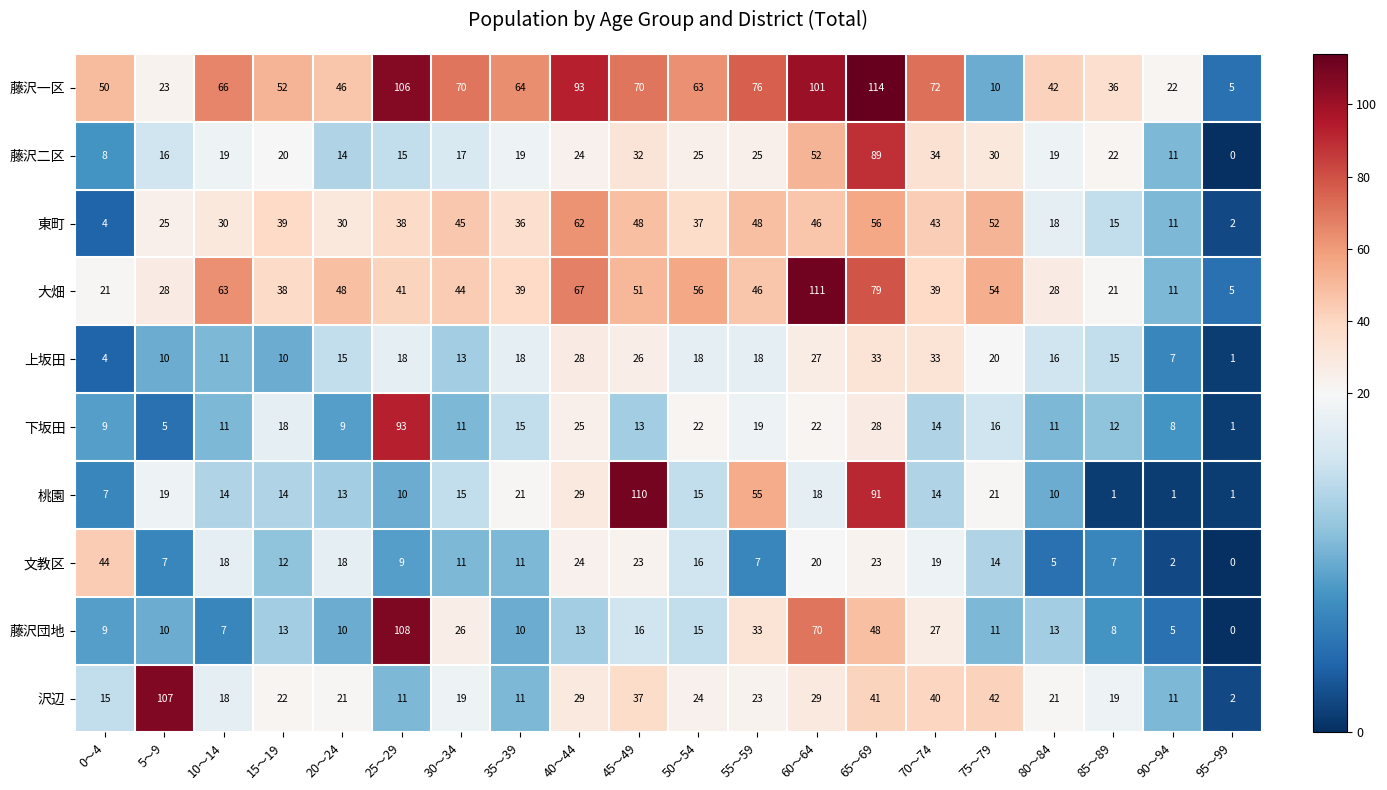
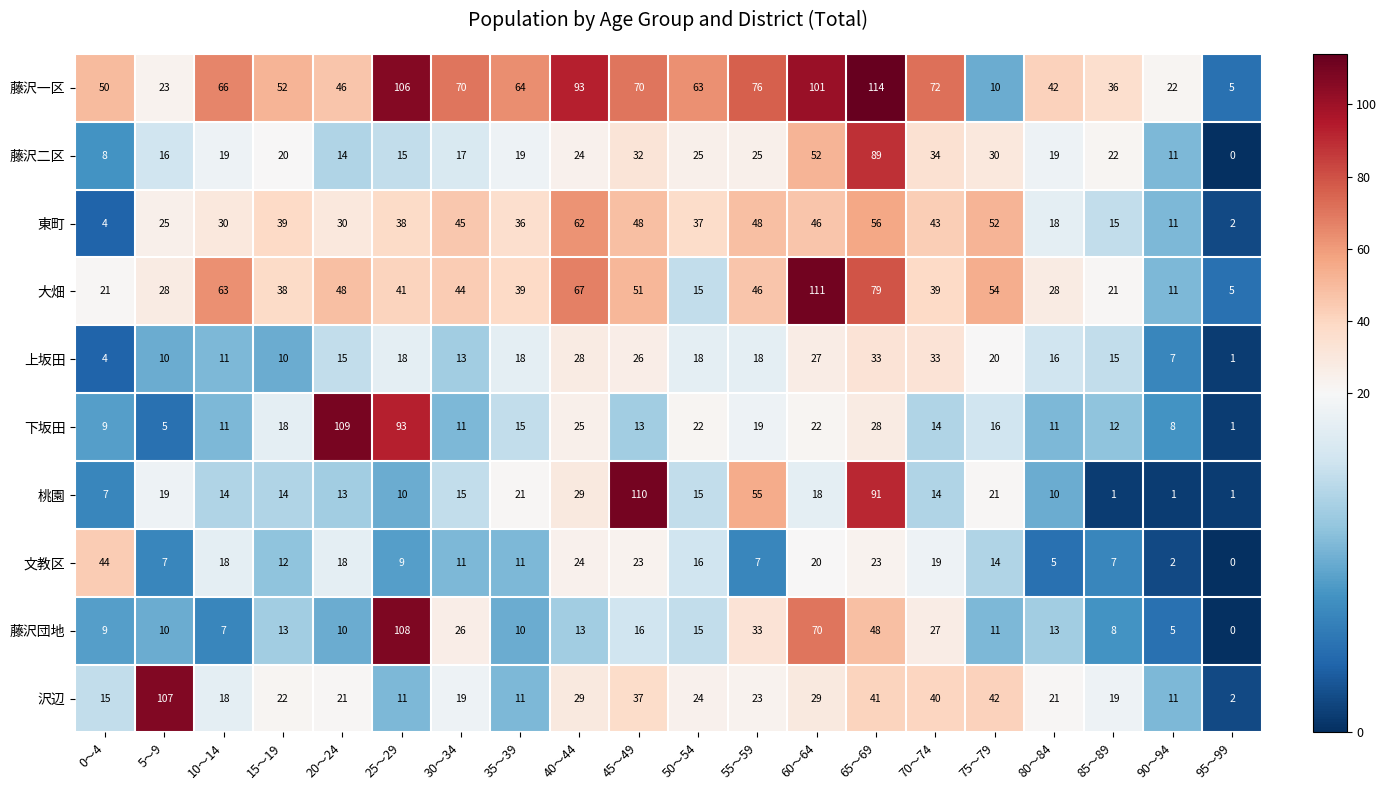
大畑, 50～54: 56 -> 15
下坂田, 20～24: 9 -> 109
